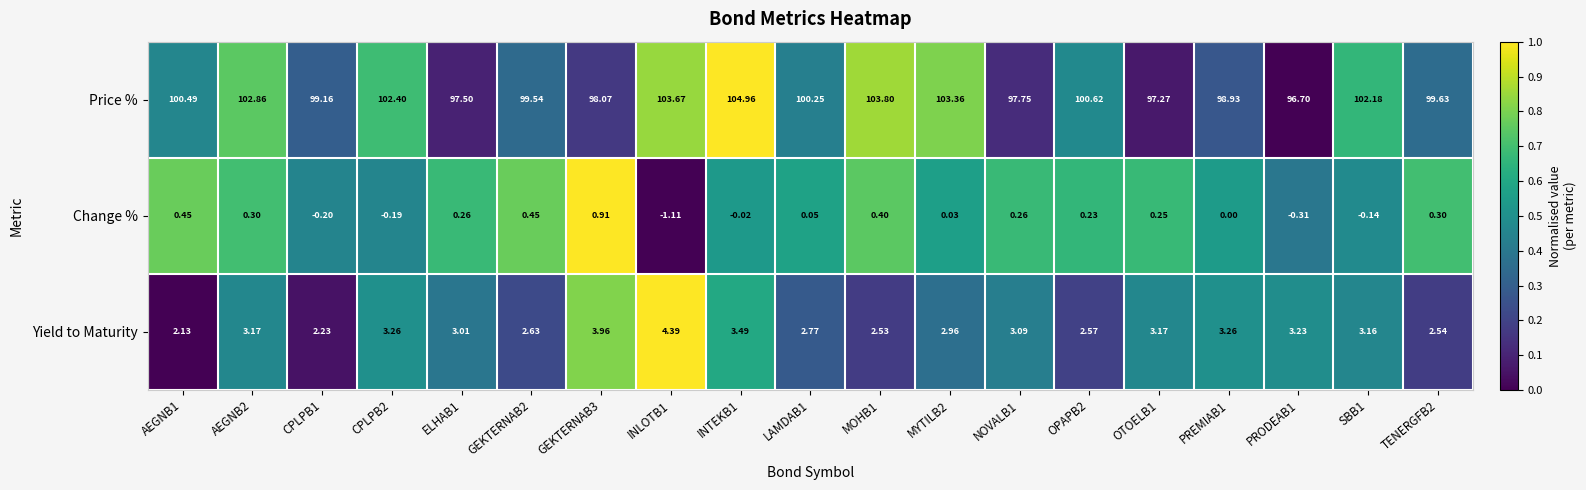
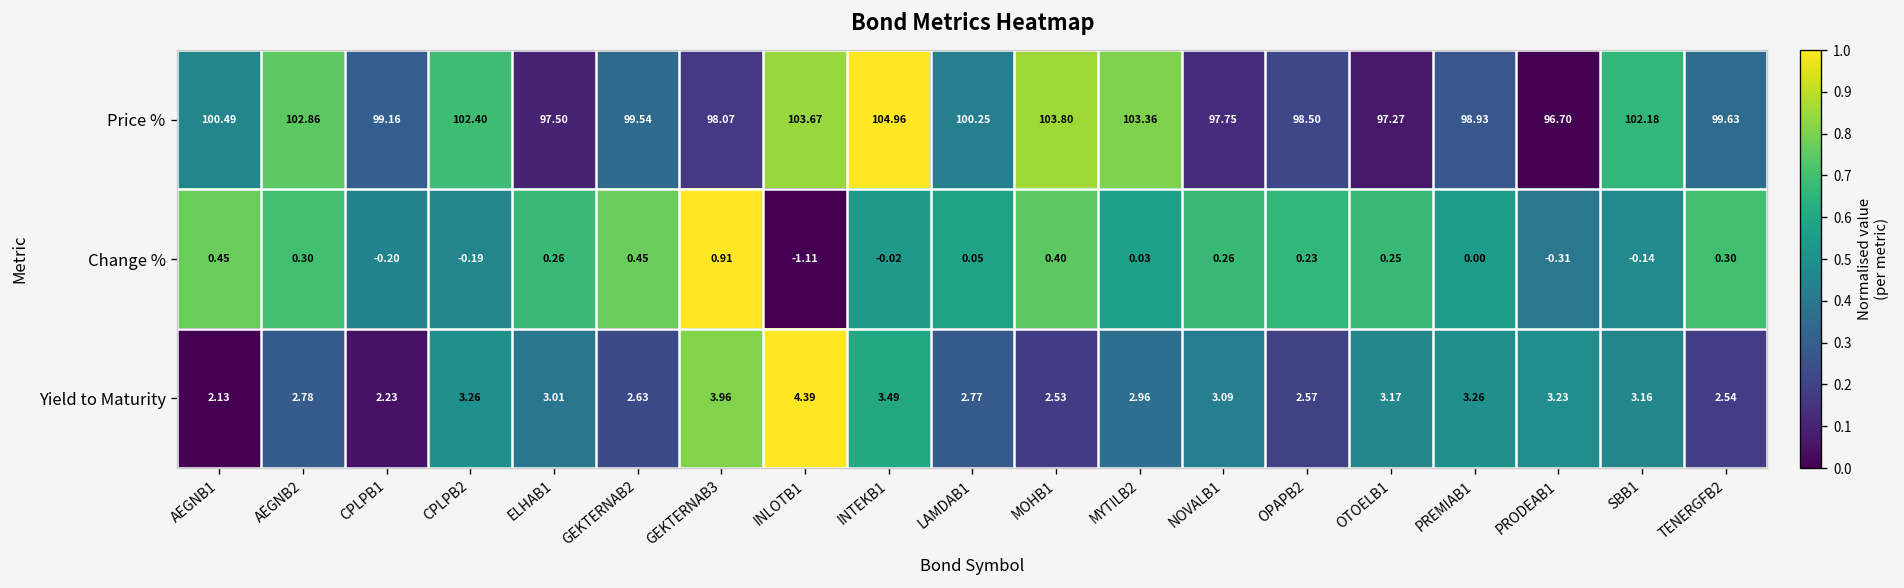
Price %, OPAPB2: 100.62 -> 98.50
Yield to Maturity, AEGNB2: 3.17 -> 2.78
